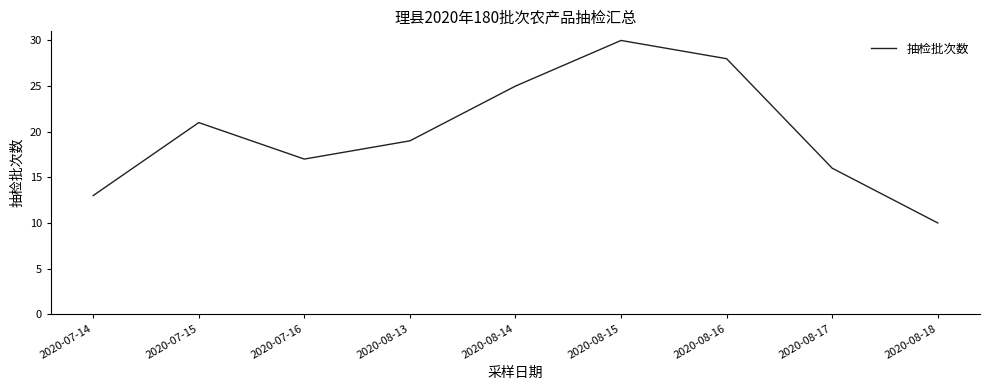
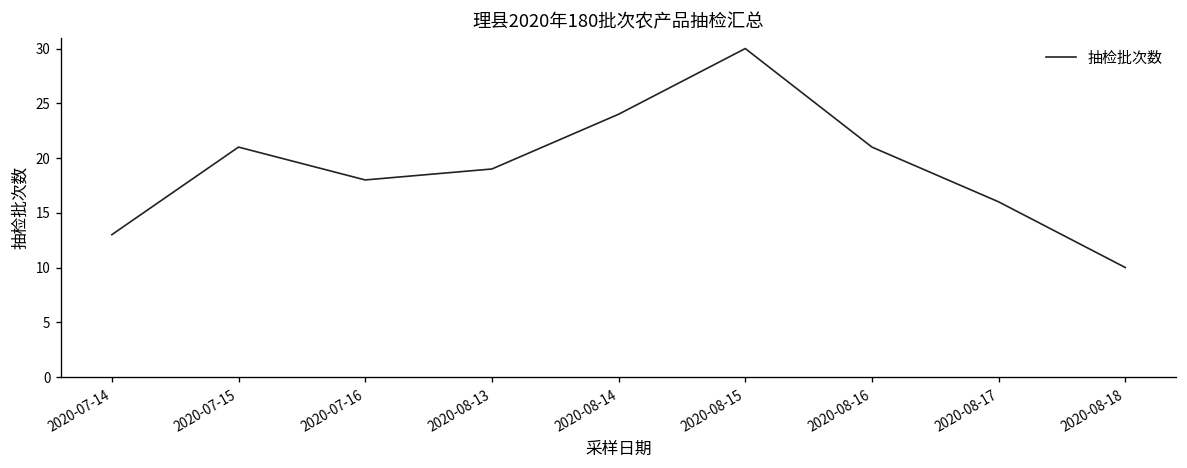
2020-07-16: 17 -> 18
2020-08-14: 25 -> 24
2020-08-16: 28 -> 21
